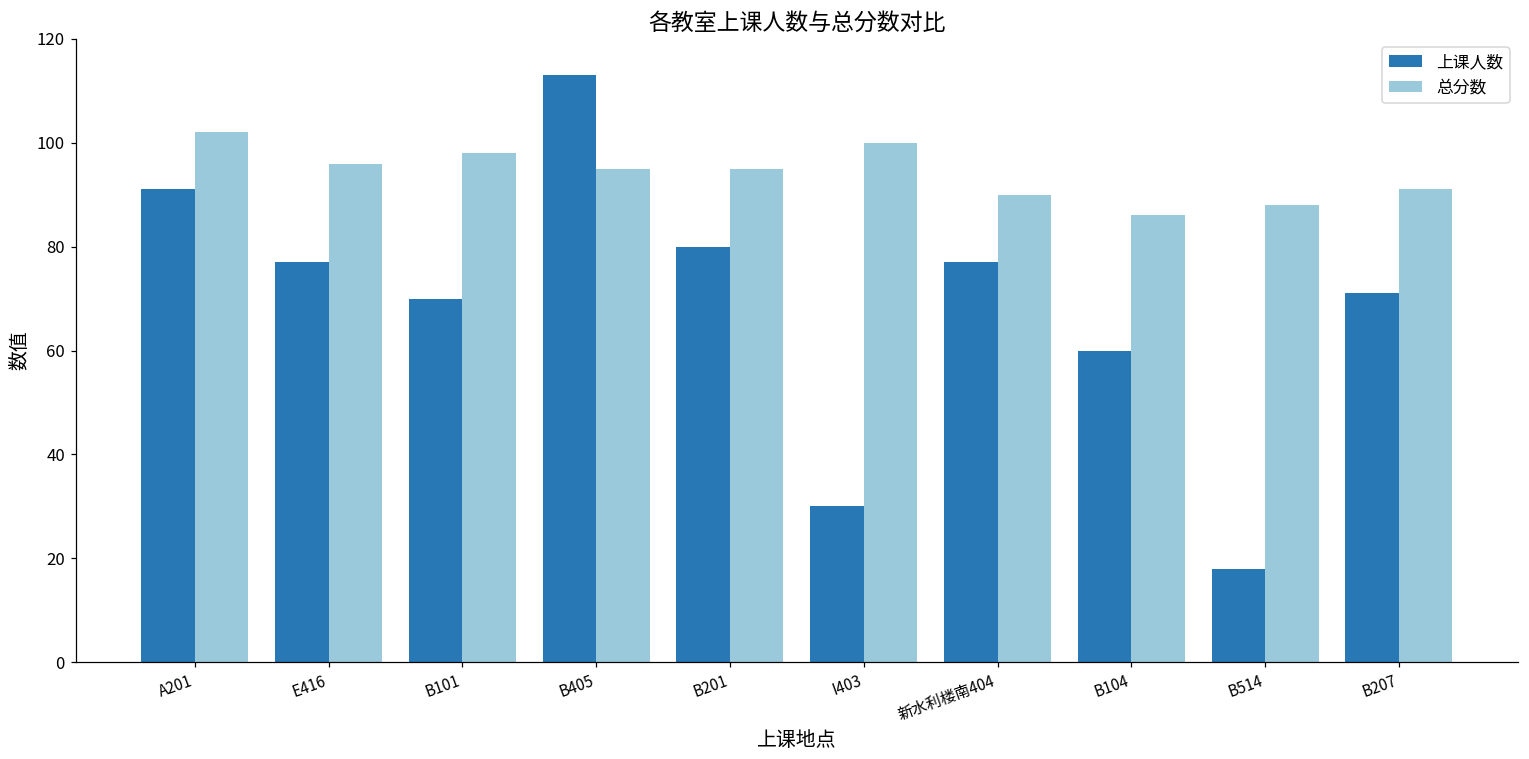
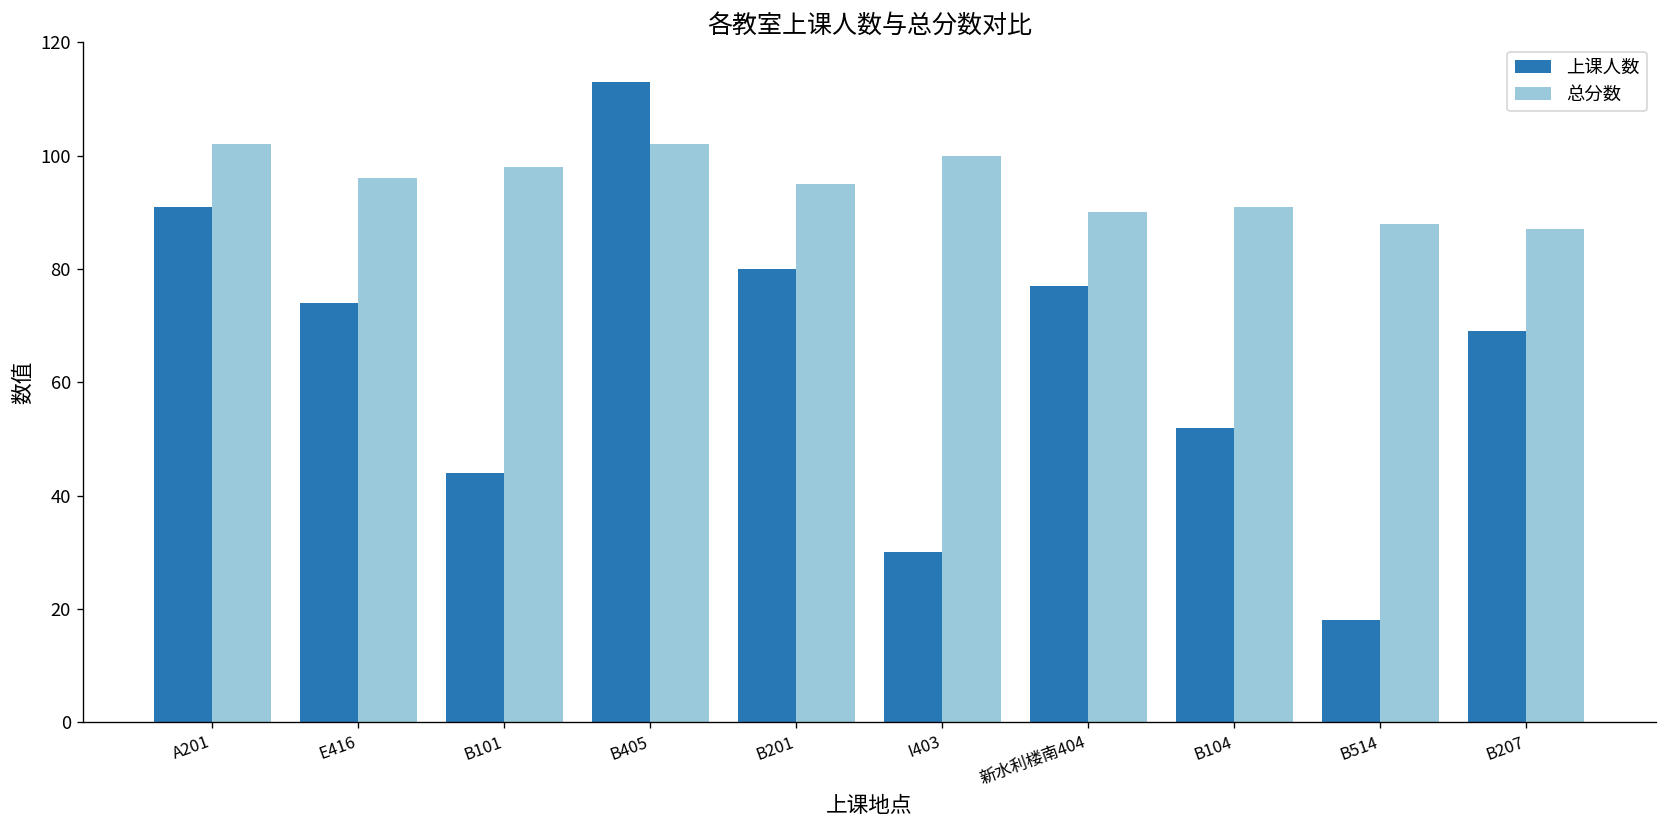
上课人数, E416: 77 -> 74
上课人数, B101: 70 -> 44
总分数, B405: 95 -> 102
上课人数, B104: 60 -> 52
总分数, B104: 86 -> 91
上课人数, B207: 71 -> 69
总分数, B207: 91 -> 87
